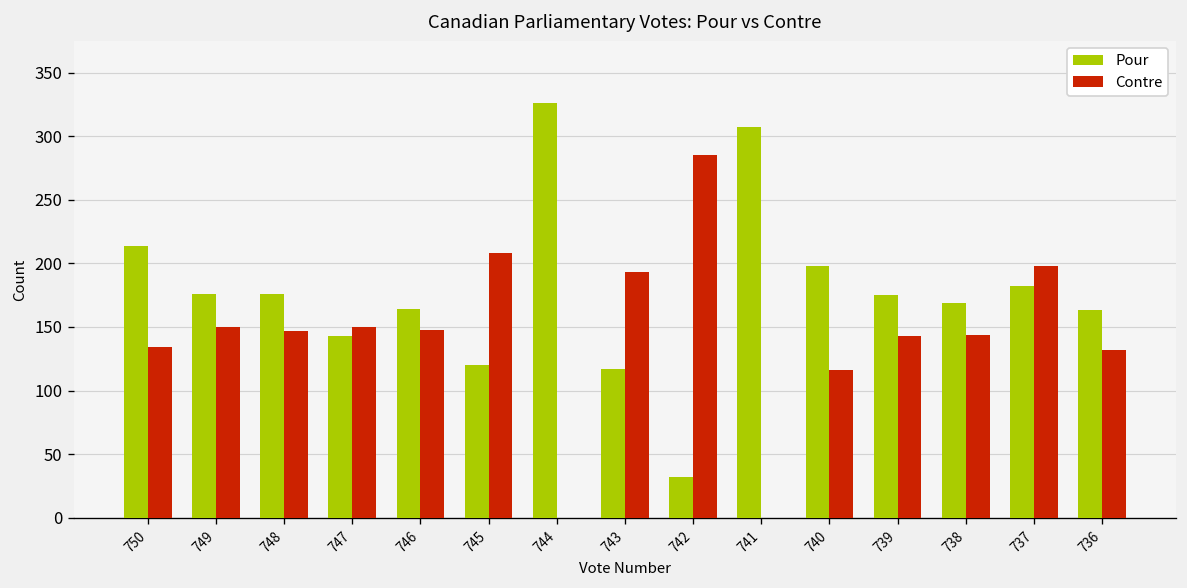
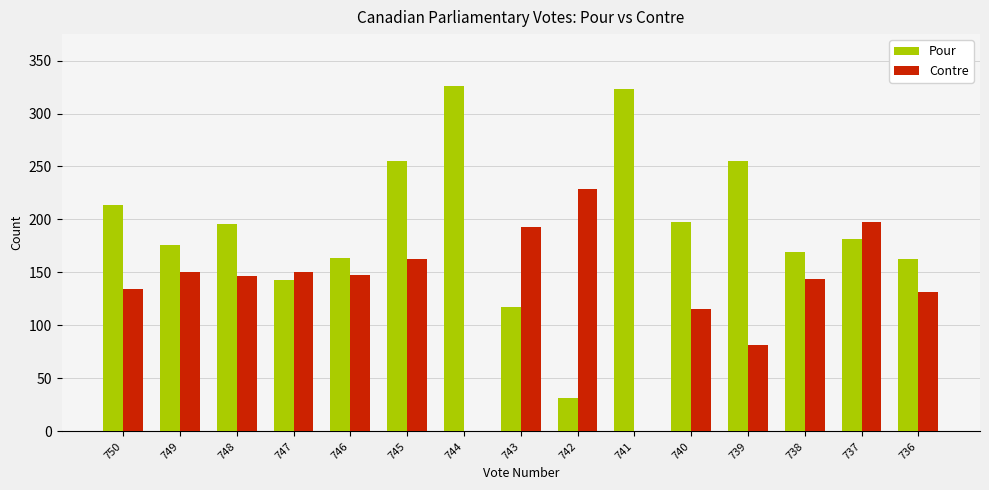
Pour, 748: 176 -> 196
Pour, 745: 120 -> 255
Contre, 745: 208 -> 163
Contre, 742: 285 -> 229
Pour, 741: 307 -> 323
Pour, 739: 175 -> 255
Contre, 739: 143 -> 82
